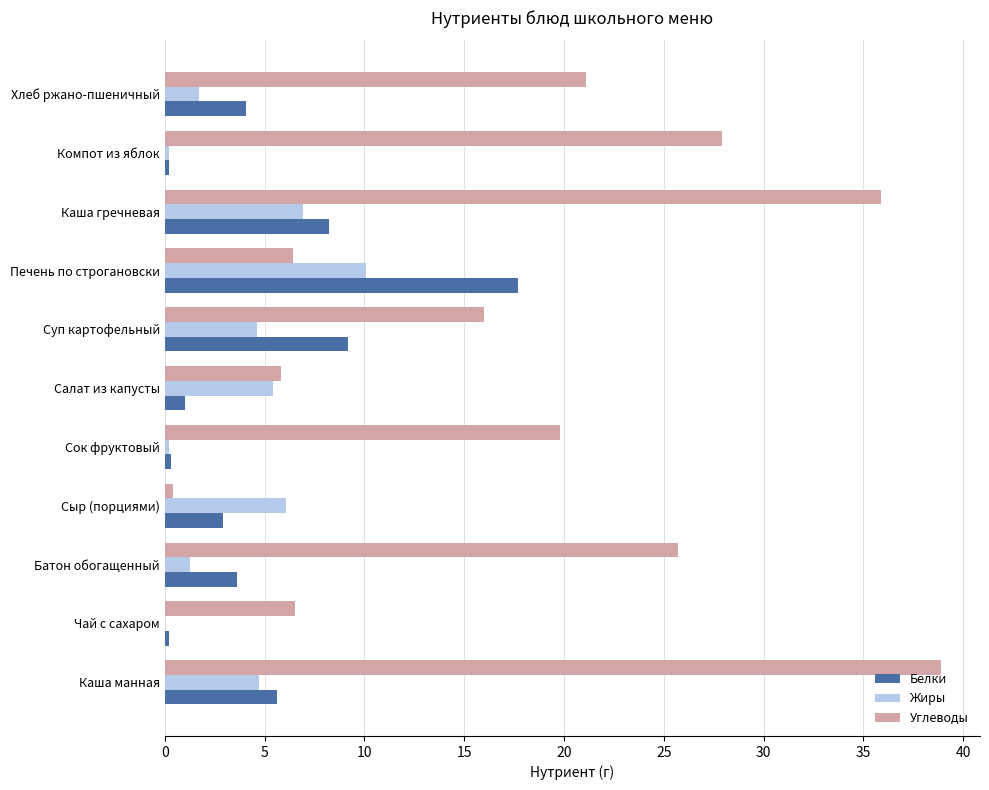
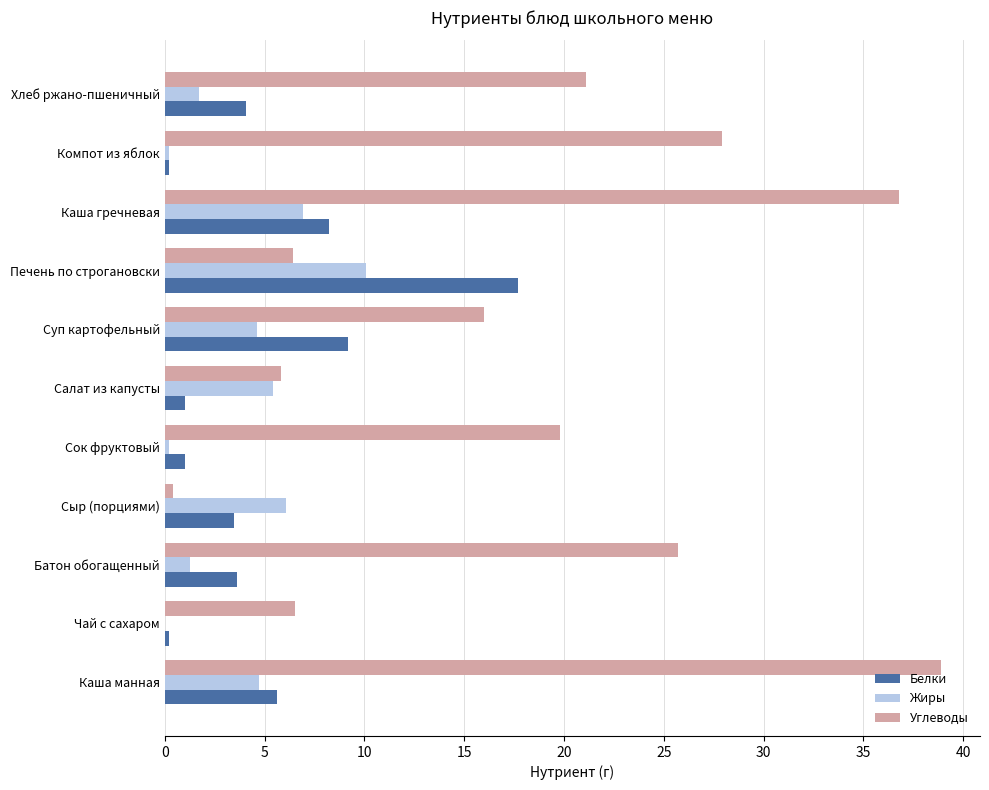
Углеводы, Каша гречневая: 35.9 -> 36.8
Белки, Сок фруктовый: 0.3 -> 1.0
Белки, Сыр (порциями): 2.9 -> 3.5
